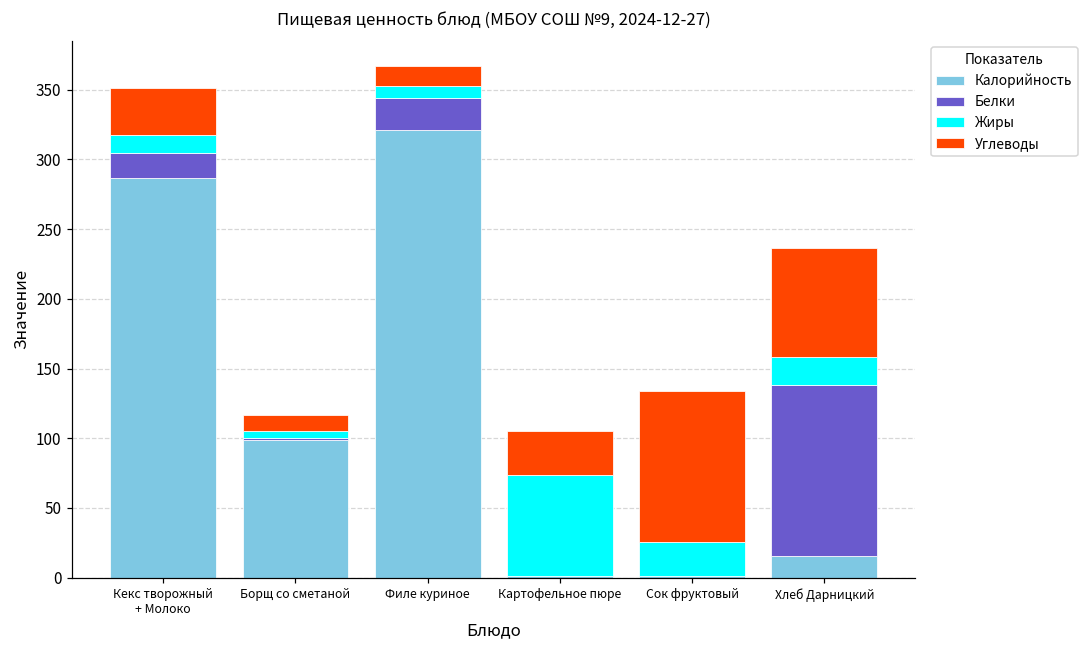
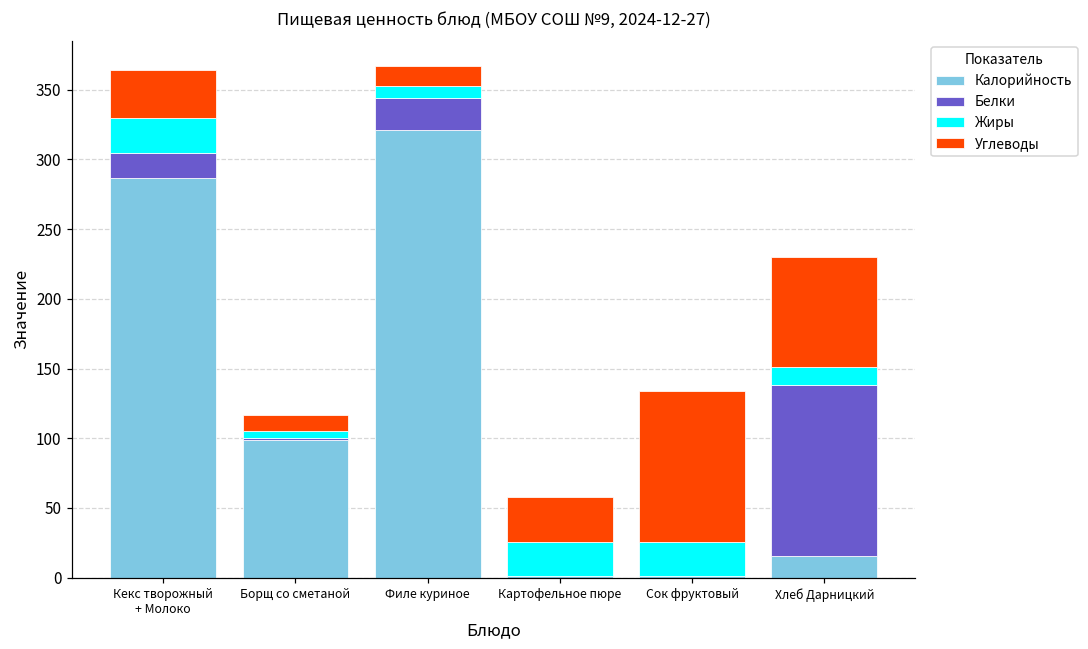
Жиры, Кекс творожный + Молоко: 12 -> 25
Жиры, Картофельное пюре: 72 -> 24
Жиры, Хлеб Дарницкий: 20 -> 13
